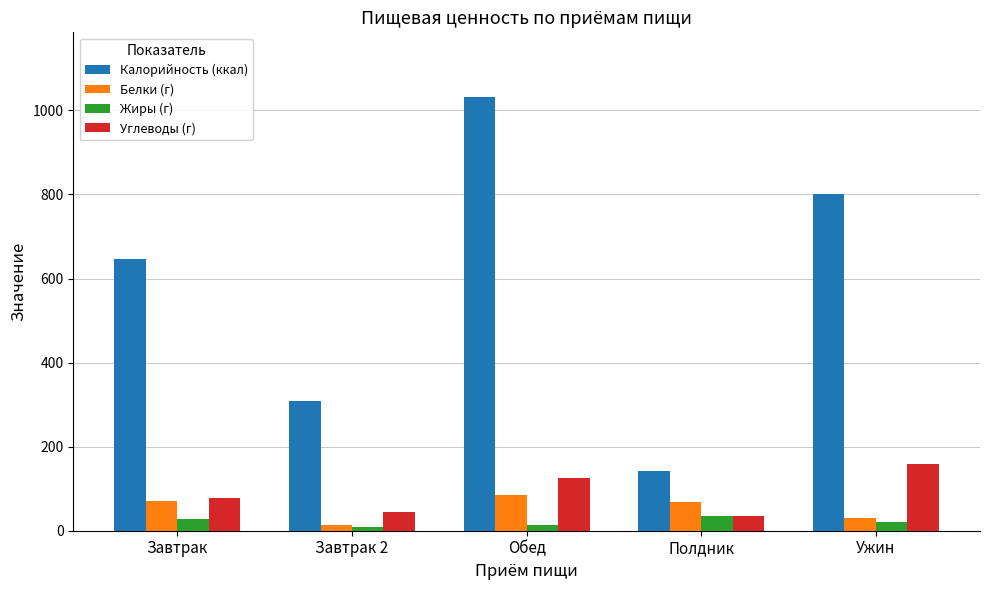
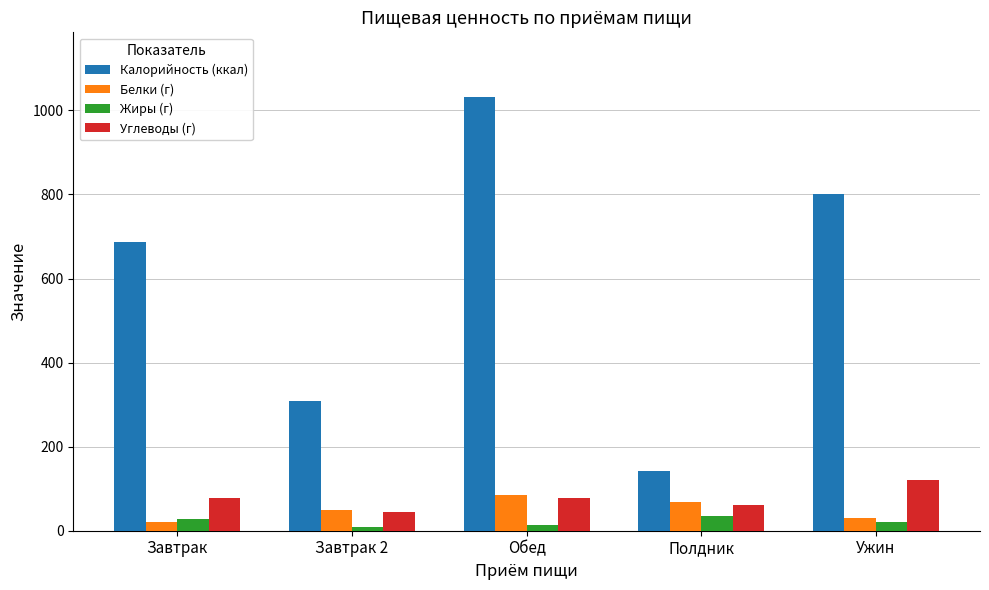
Калорийность (ккал), Завтрак: 650 -> 690
Белки (г), Завтрак: 70 -> 20
Белки (г), Завтрак 2: 10 -> 50
Углеводы (г), Обед: 130 -> 80
Углеводы (г), Полдник: 30 -> 60
Углеводы (г), Ужин: 160 -> 120
